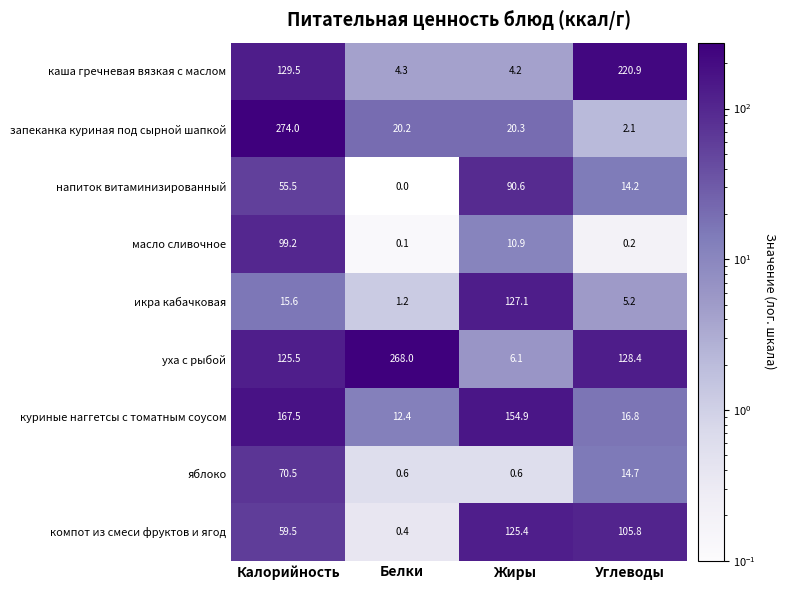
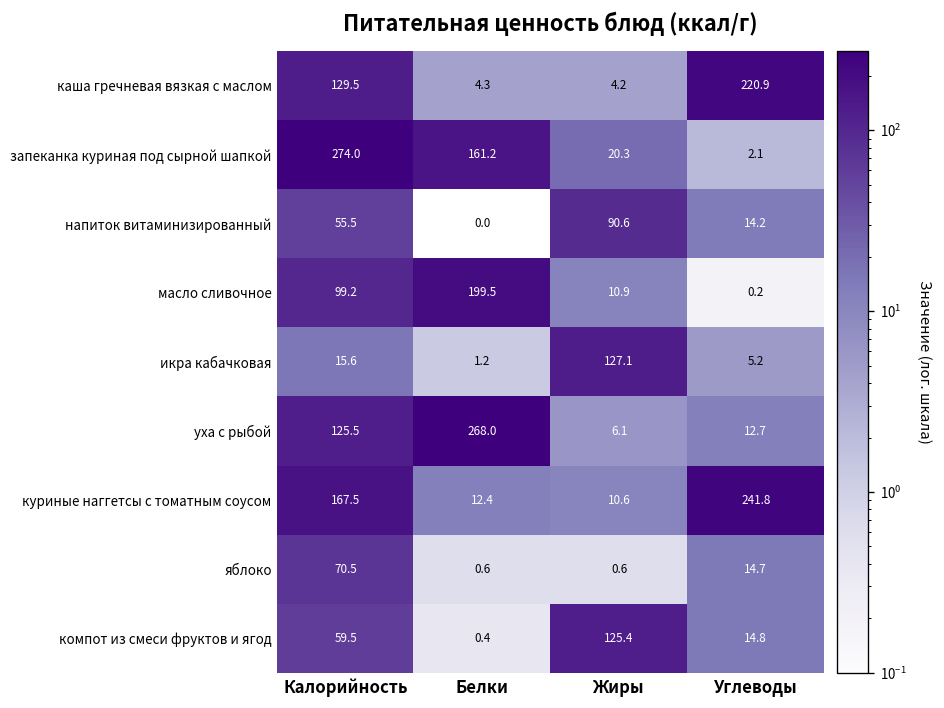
запеканка куриная под сырной шапкой, Белки: 20.2 -> 161.2
масло сливочное, Белки: 0.1 -> 199.5
уха с рыбой, Углеводы: 128.4 -> 12.7
куриные наггетсы с томатным соусом, Жиры: 154.9 -> 10.6
куриные наггетсы с томатным соусом, Углеводы: 16.8 -> 241.8
компот из смеси фруктов и ягод, Углеводы: 105.8 -> 14.8
